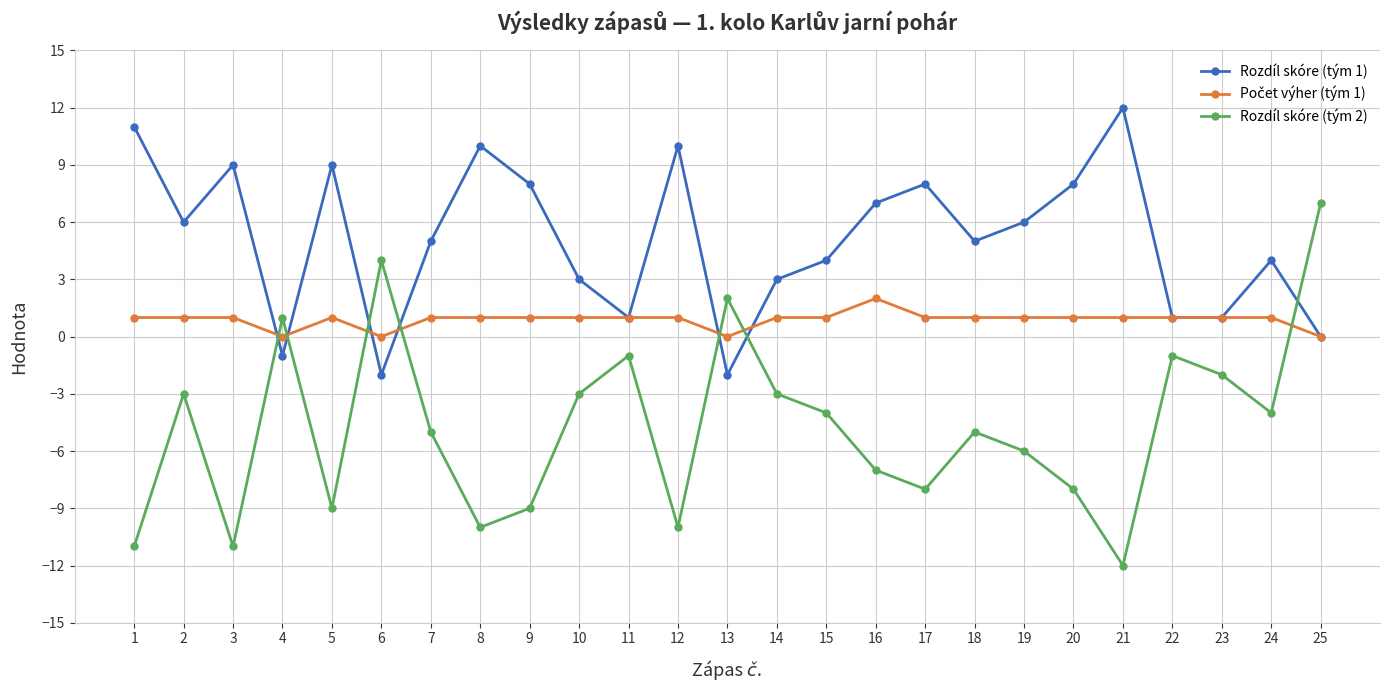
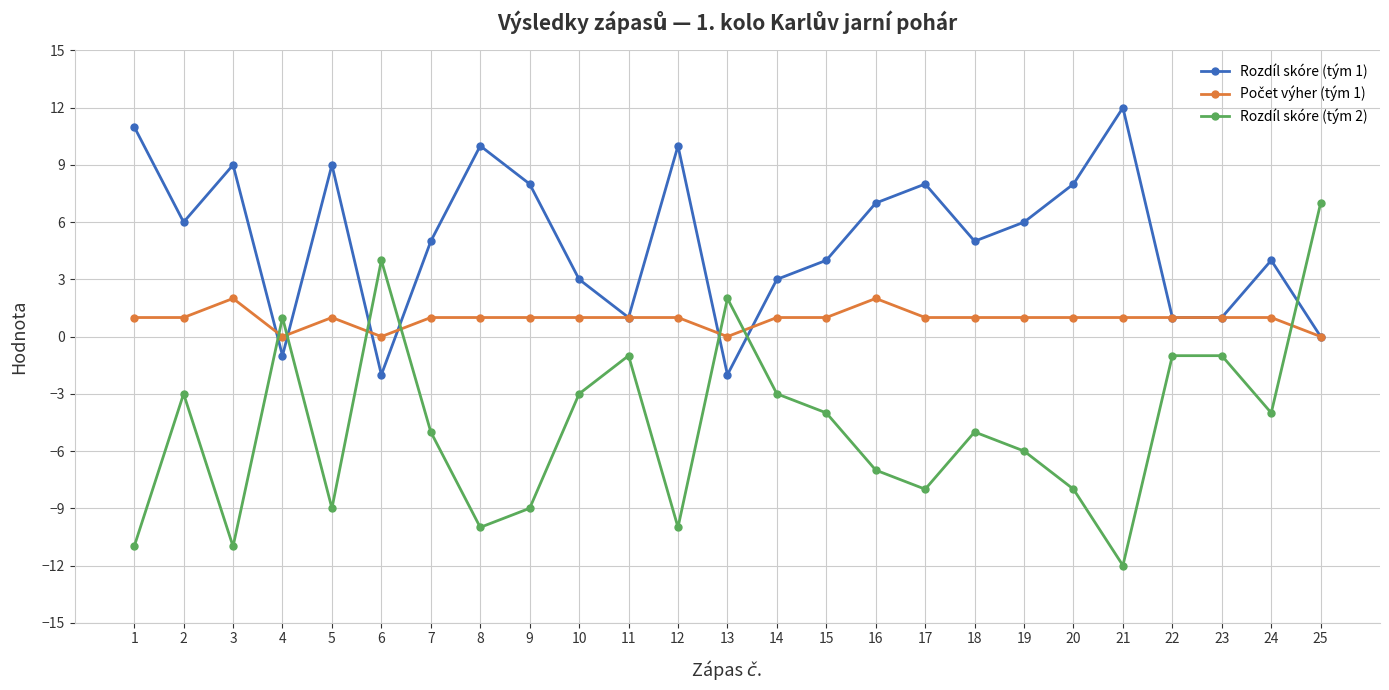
Počet výher (tým 1), 3: 1 -> 2
Rozdíl skóre (tým 2), 23: -2 -> -1
